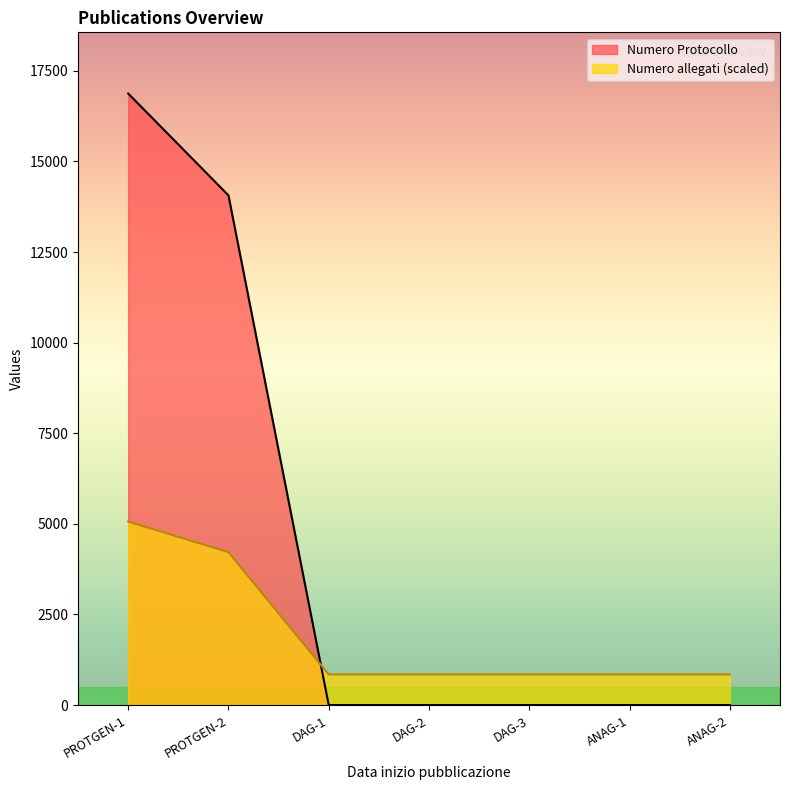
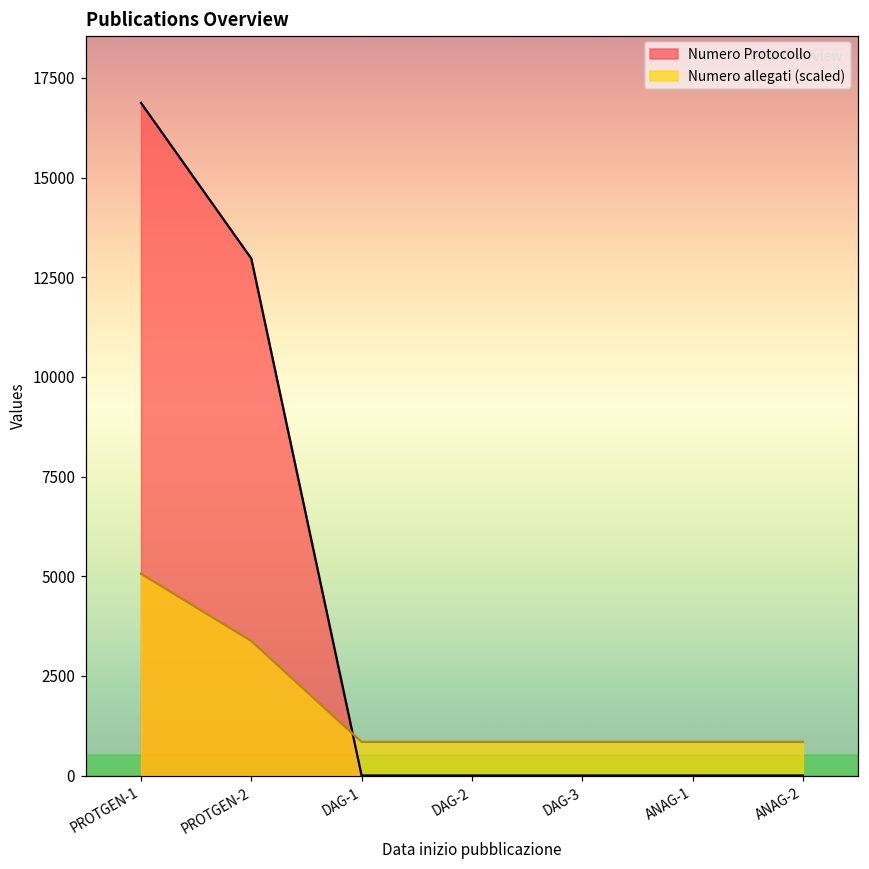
Numero Protocollo, PROTGEN-2: 14100 -> 13000
Numero allegati (scaled), PROTGEN-2: 4200 -> 3400
